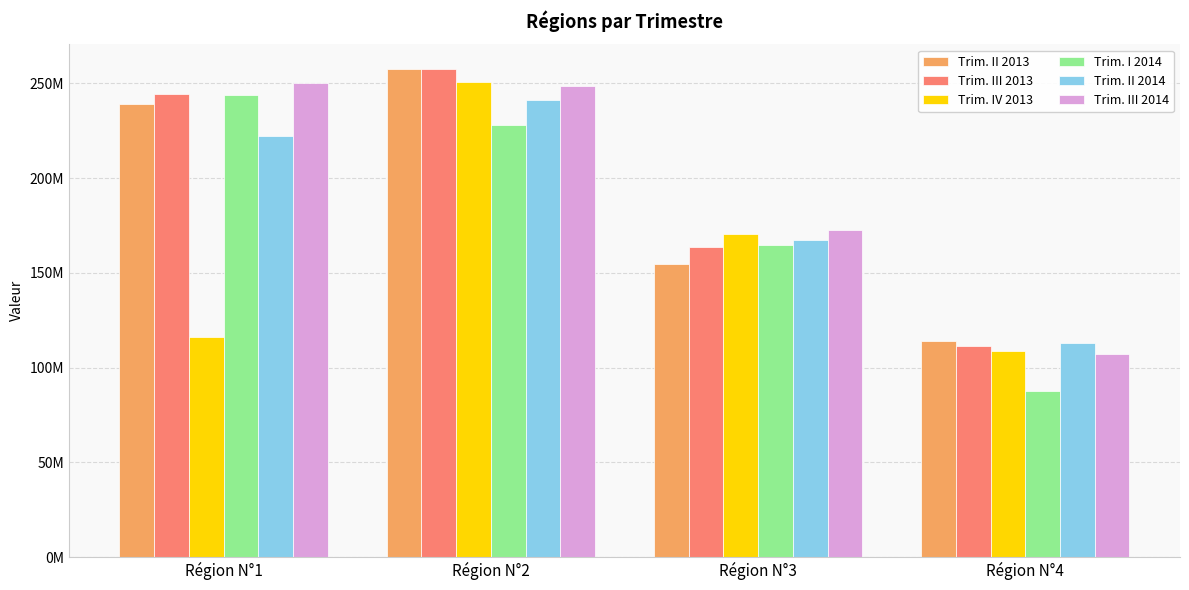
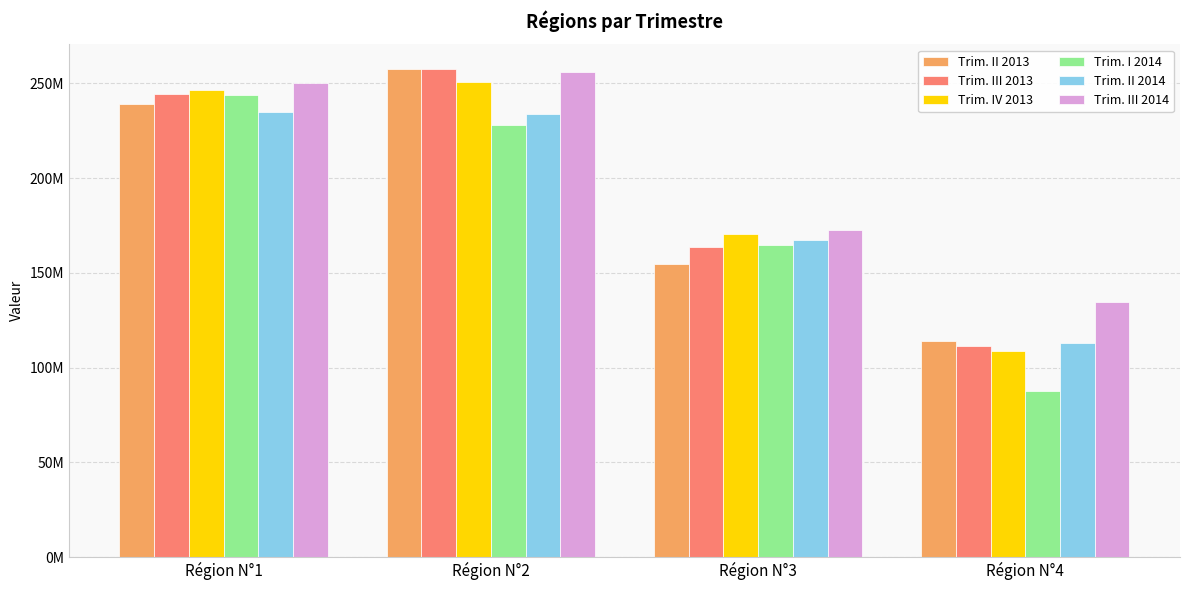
Trim. IV 2013, Région N°1: 116000000 -> 247000000
Trim. II 2014, Région N°1: 222000000 -> 235000000
Trim. II 2014, Région N°2: 241000000 -> 234000000
Trim. III 2014, Région N°2: 249000000 -> 256000000
Trim. III 2014, Région N°4: 107000000 -> 135000000
